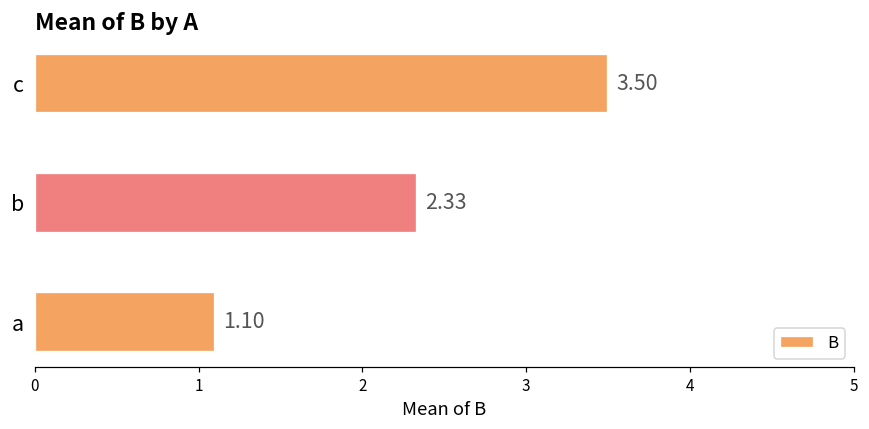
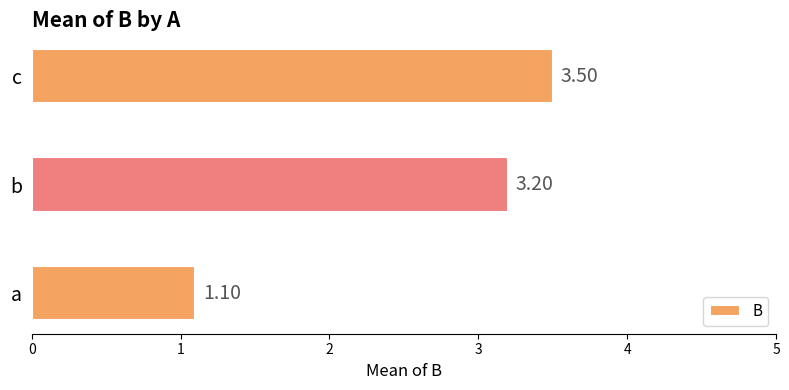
b: 2.33 -> 3.20
